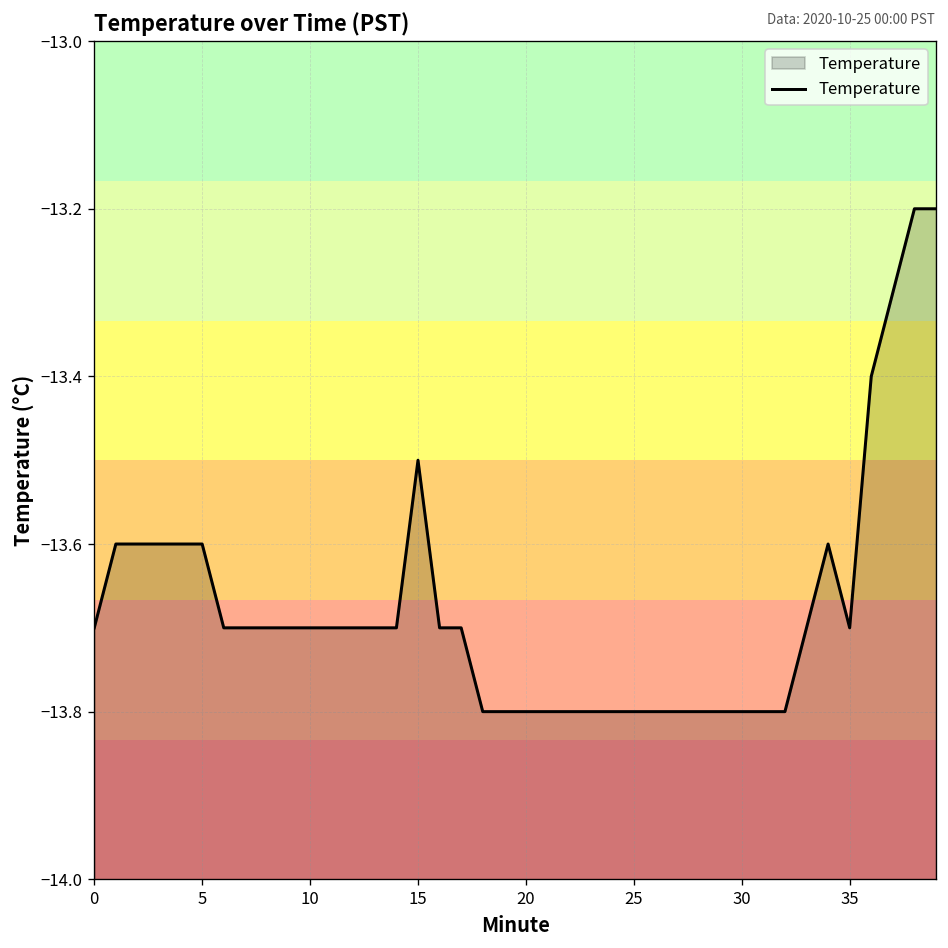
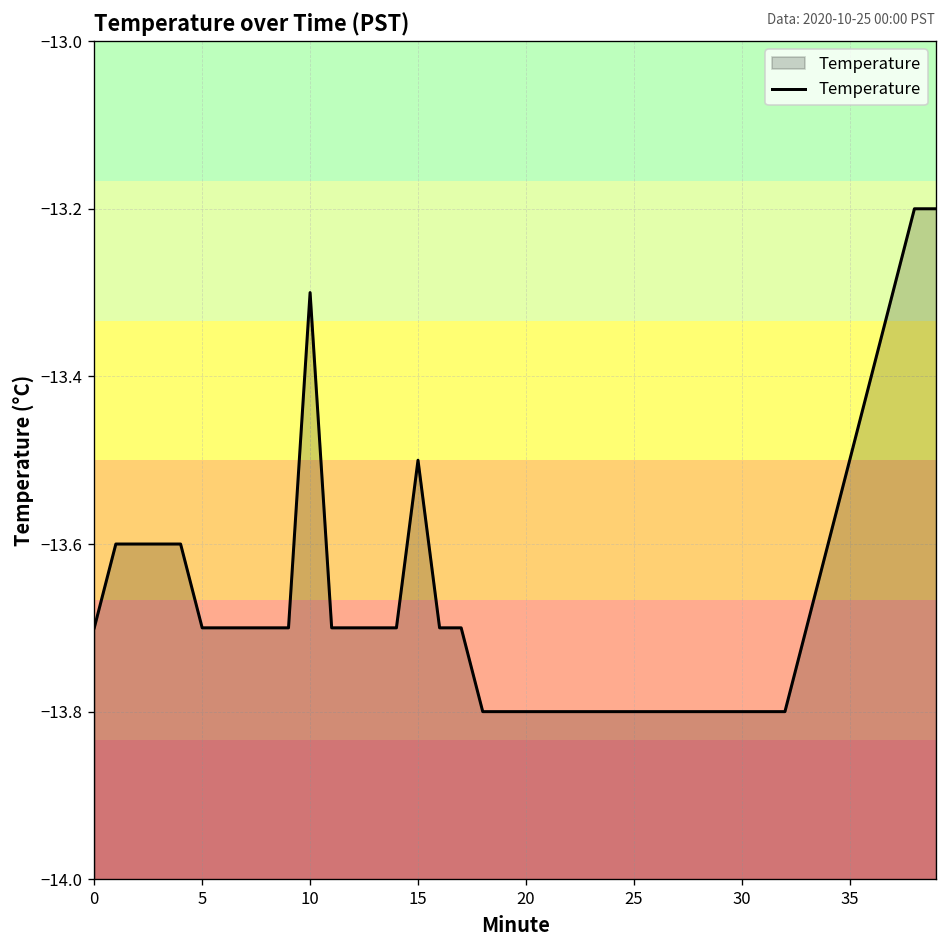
5: -13.6 -> -13.7
10: -13.7 -> -13.3
35: -13.7 -> -13.5
